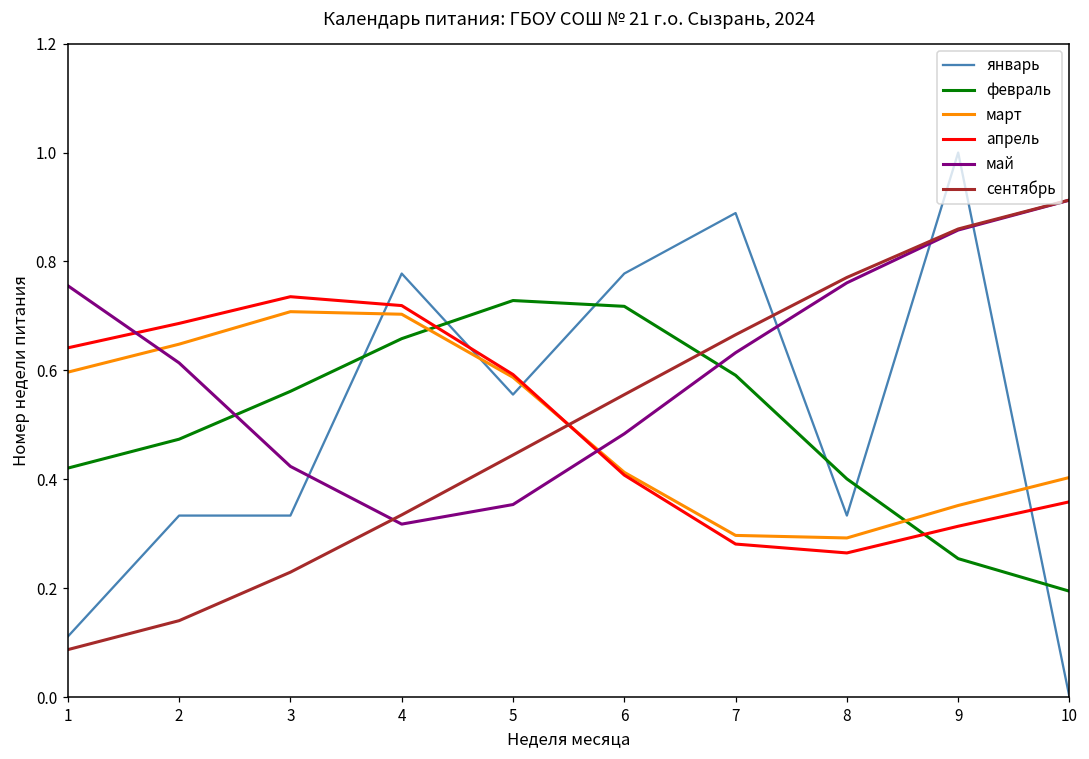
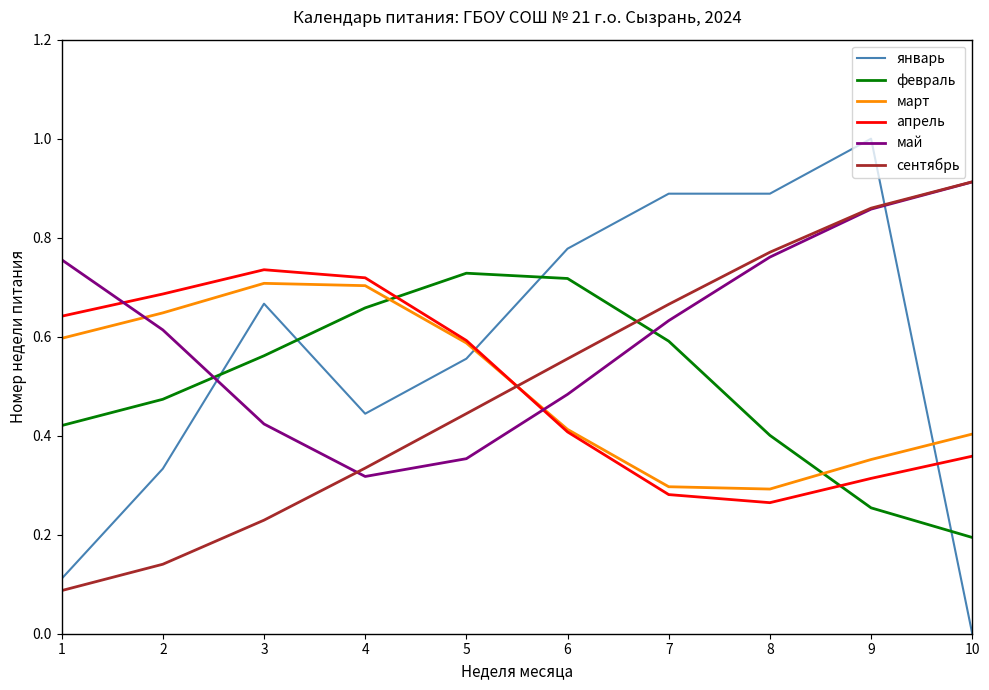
январь, 3: 0.33 -> 0.67
январь, 4: 0.78 -> 0.44
январь, 8: 0.33 -> 0.89
